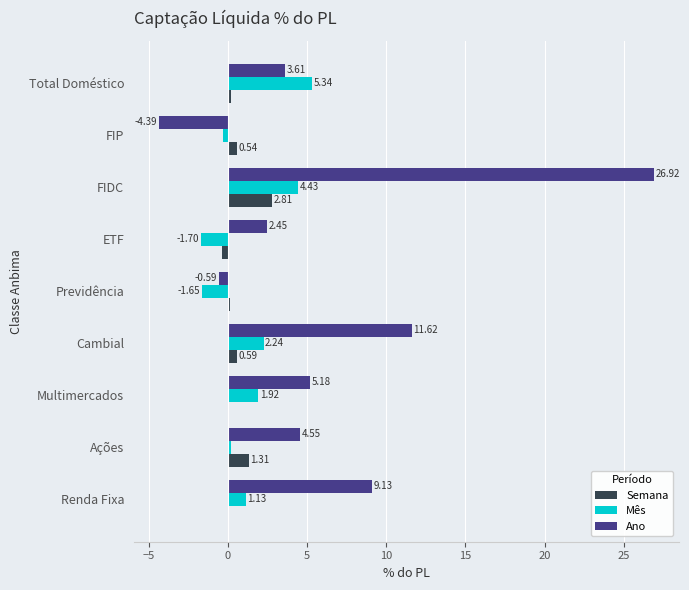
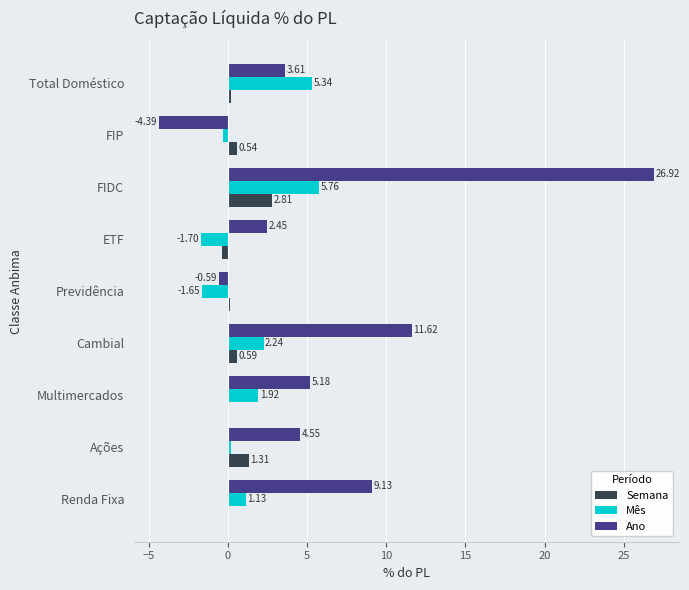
Mês, FIDC: 4.43 -> 5.76
